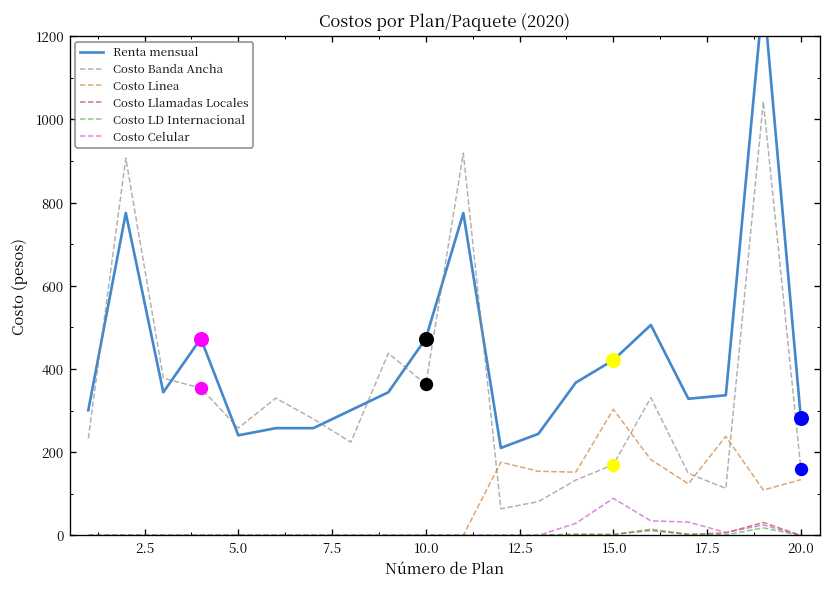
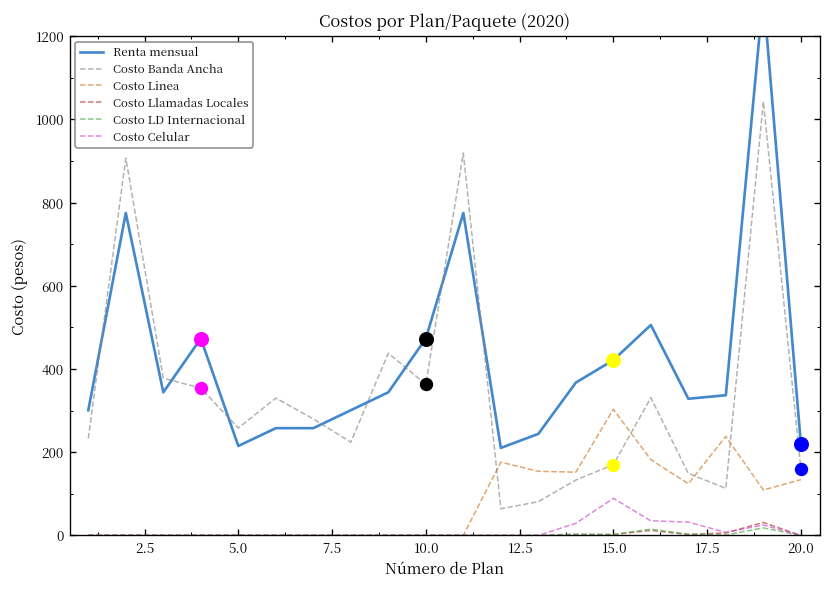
Renta mensual, 5.0: 240 -> 210
Renta mensual, 20.0: 280 -> 220
